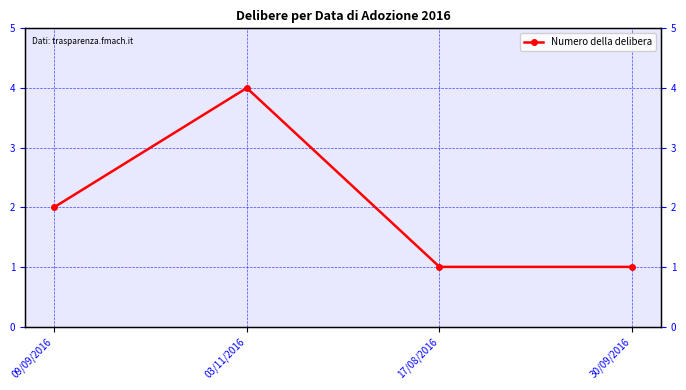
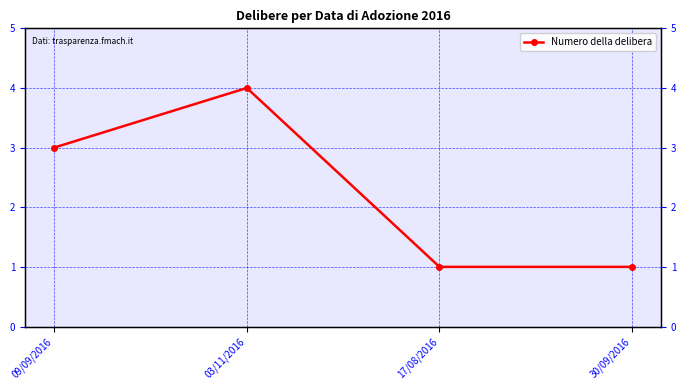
09/09/2016: 2 -> 3
